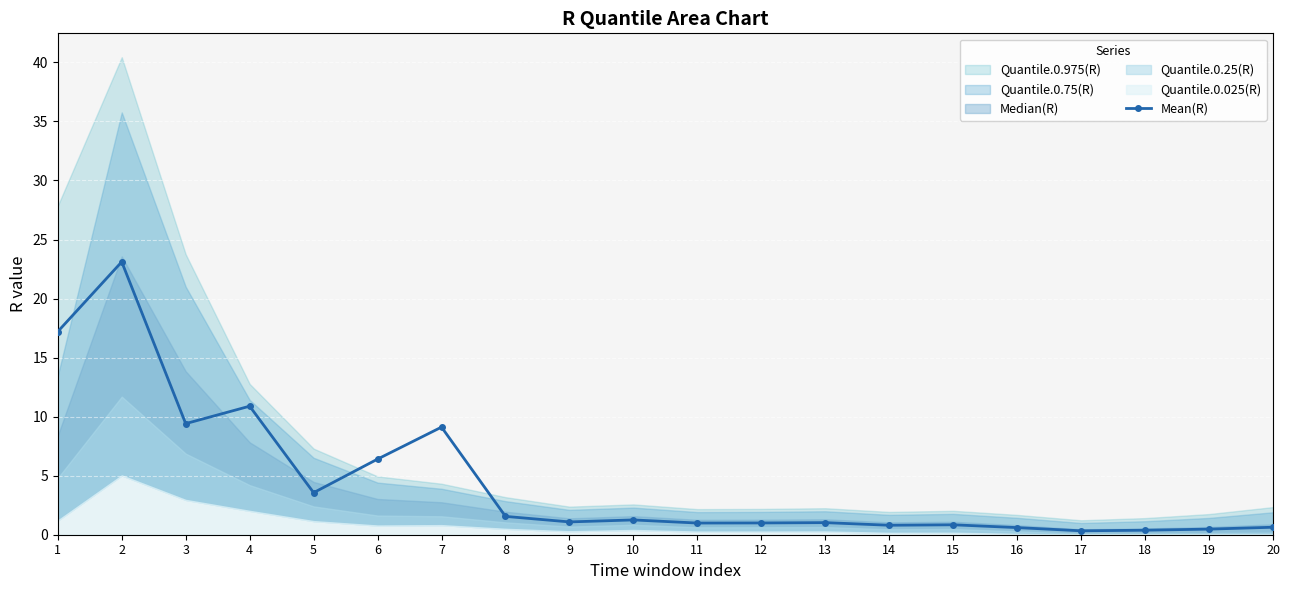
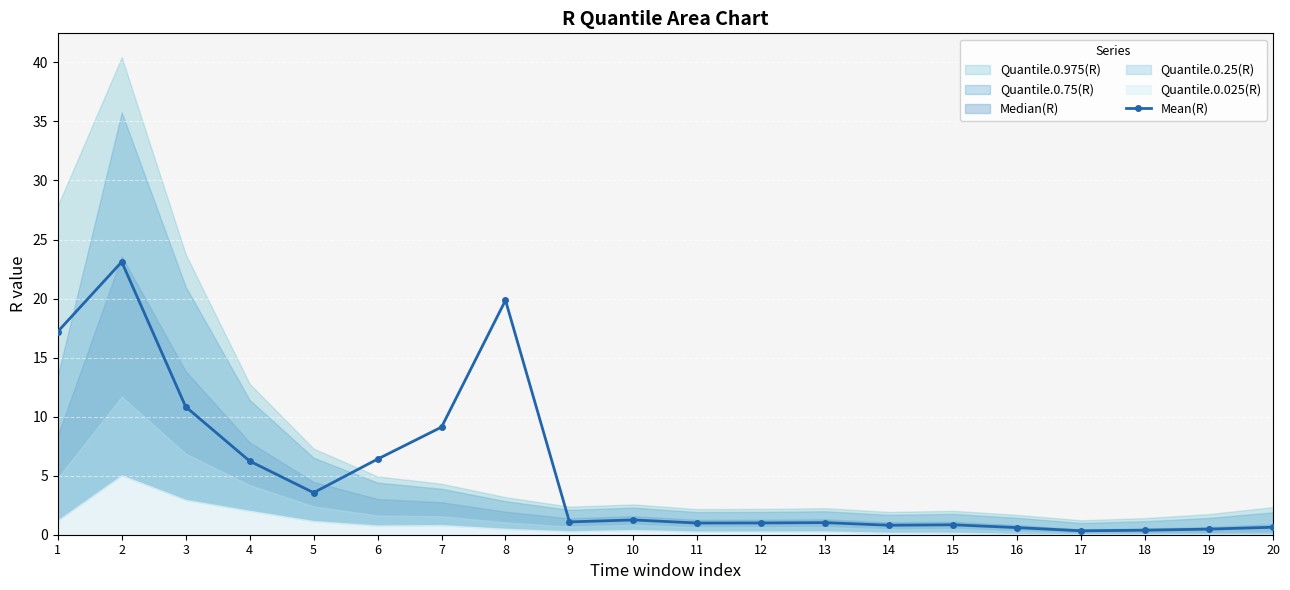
Mean(R), 3: 9.4 -> 10.8
Mean(R), 4: 10.9 -> 6.2
Mean(R), 8: 1.6 -> 19.9
